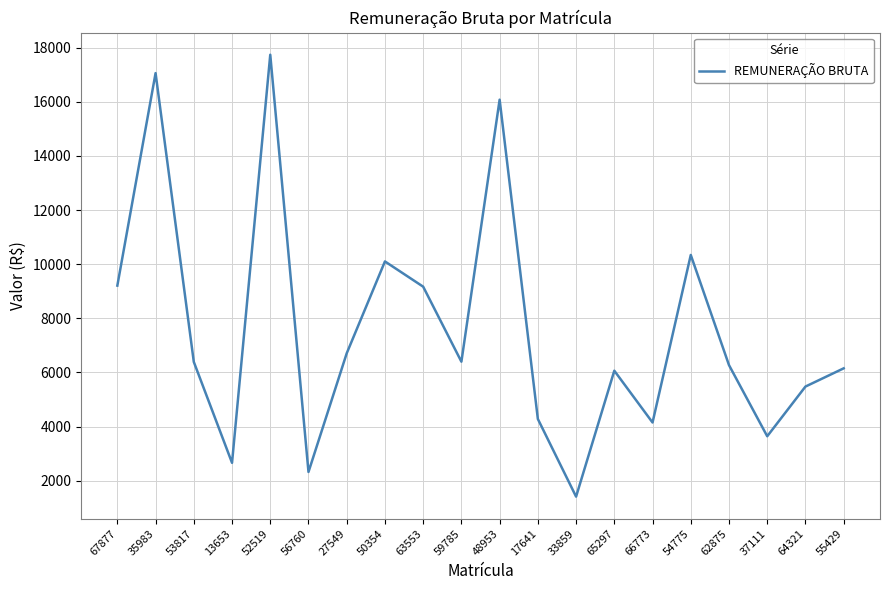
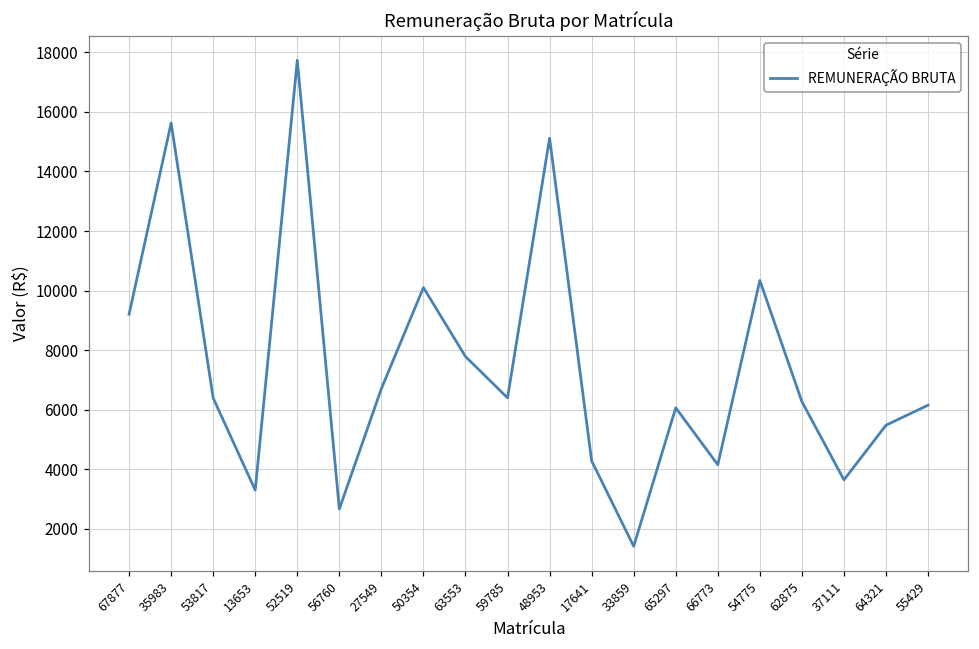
35983: 17100 -> 15600
13653: 2700 -> 3300
56760: 2300 -> 2700
63553: 9200 -> 7800
48953: 16100 -> 15100
